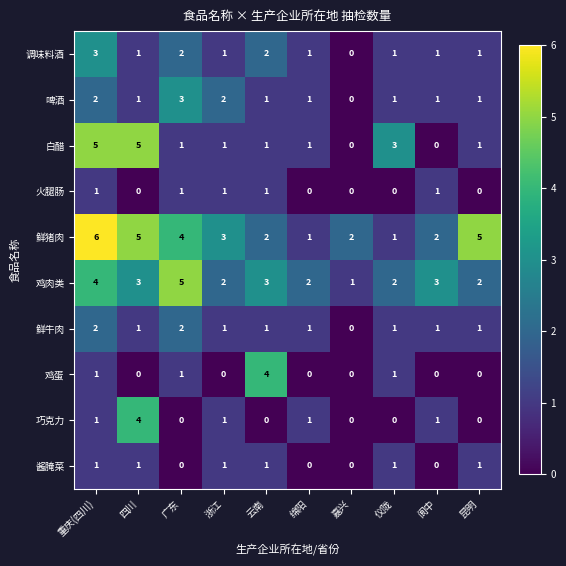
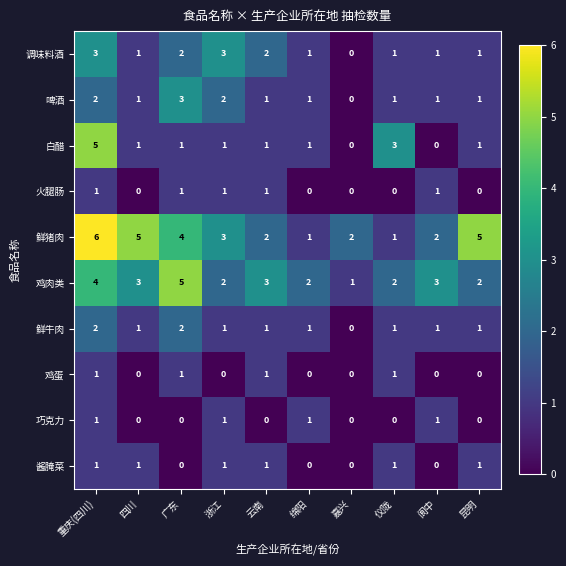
调味料酒, 浙江: 1 -> 3
白醋, 四川: 5 -> 1
鸡蛋, 云南: 4 -> 1
巧克力, 四川: 4 -> 0
